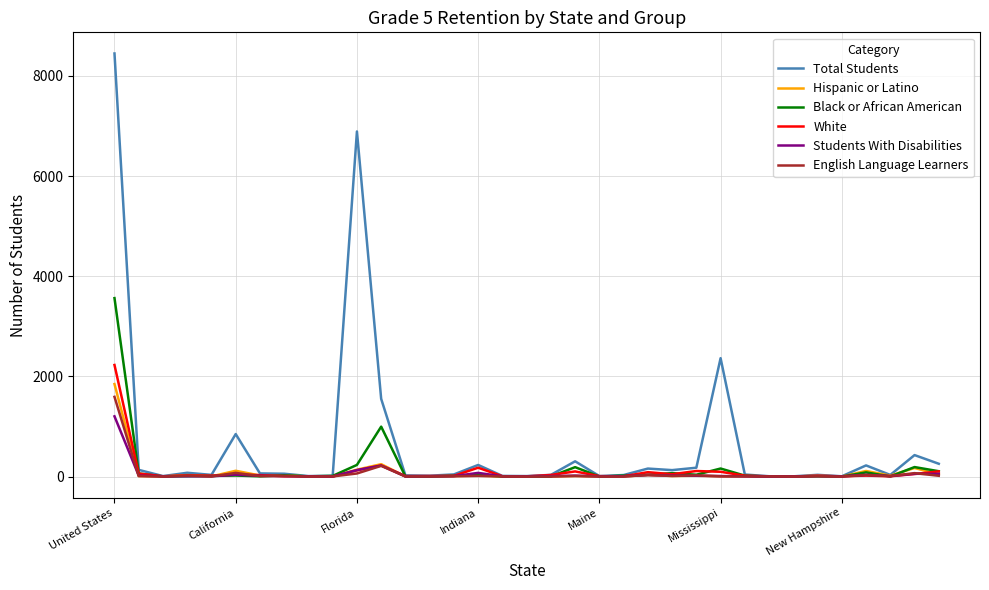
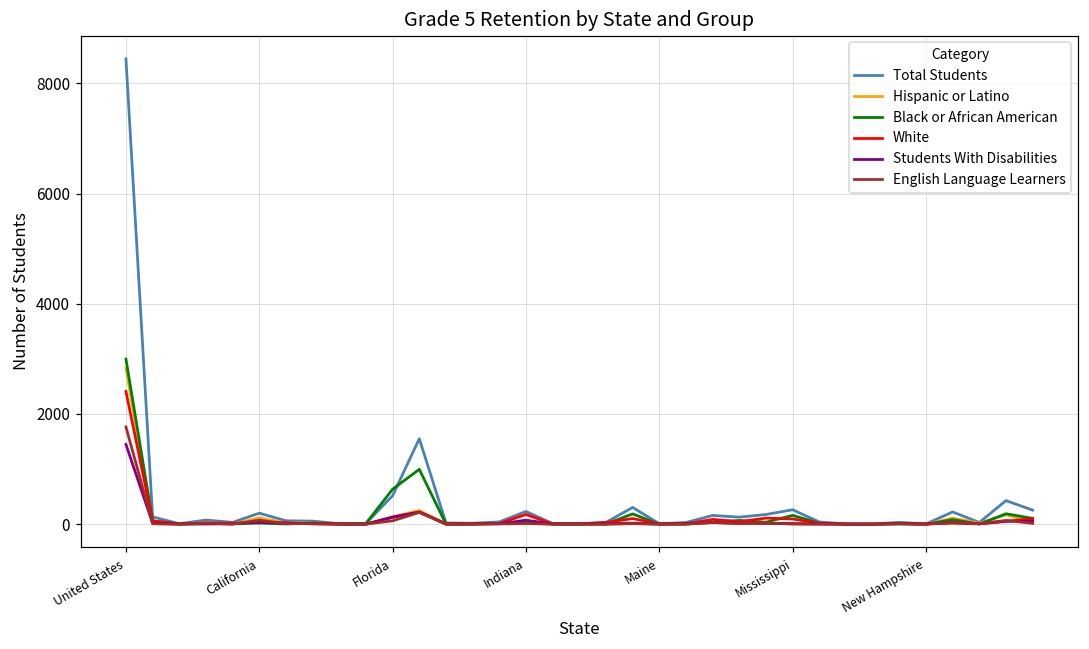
Hispanic or Latino, United States: 1800 -> 2800
Black or African American, United States: 3600 -> 3000
White, United States: 2200 -> 2400
Students With Disabilities, United States: 1200 -> 1400
English Language Learners, United States: 1600 -> 1800
Total Students, California: 800 -> 200
Total Students, Florida: 6900 -> 500
Black or African American, Florida: 200 -> 600
Total Students, Mississippi: 2400 -> 300
